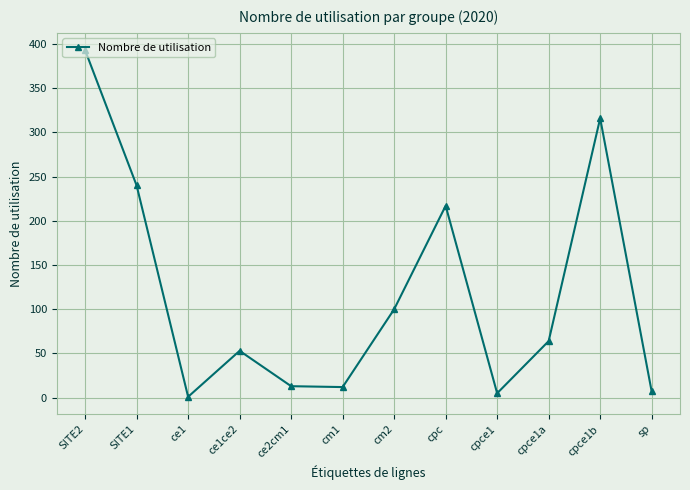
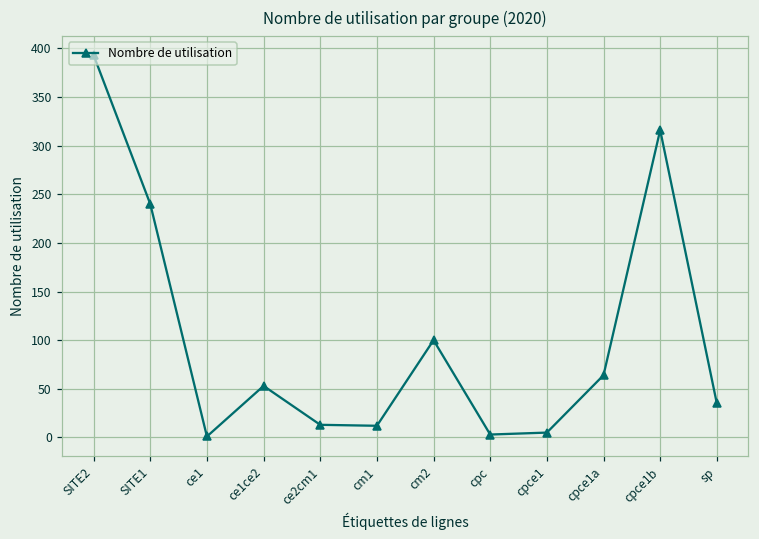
cpc: 220 -> 0
sp: 10 -> 40
